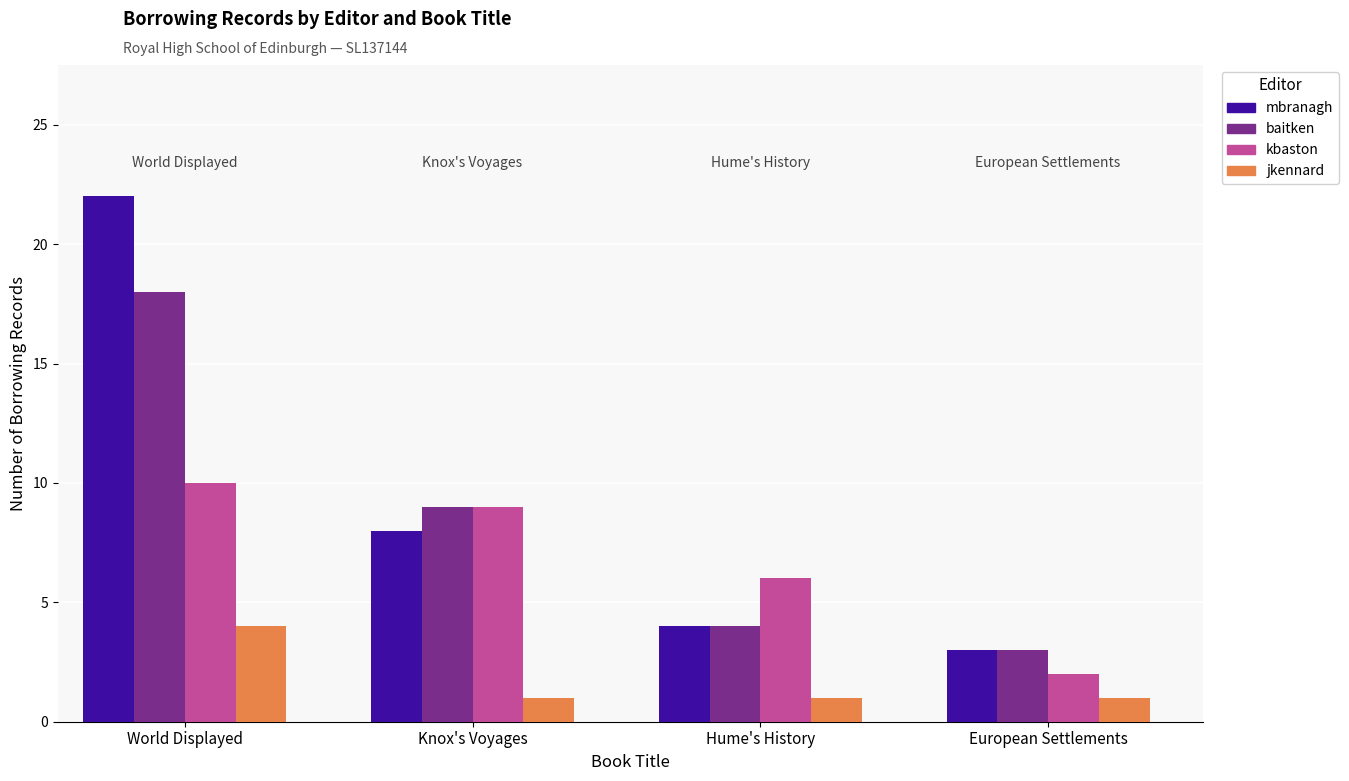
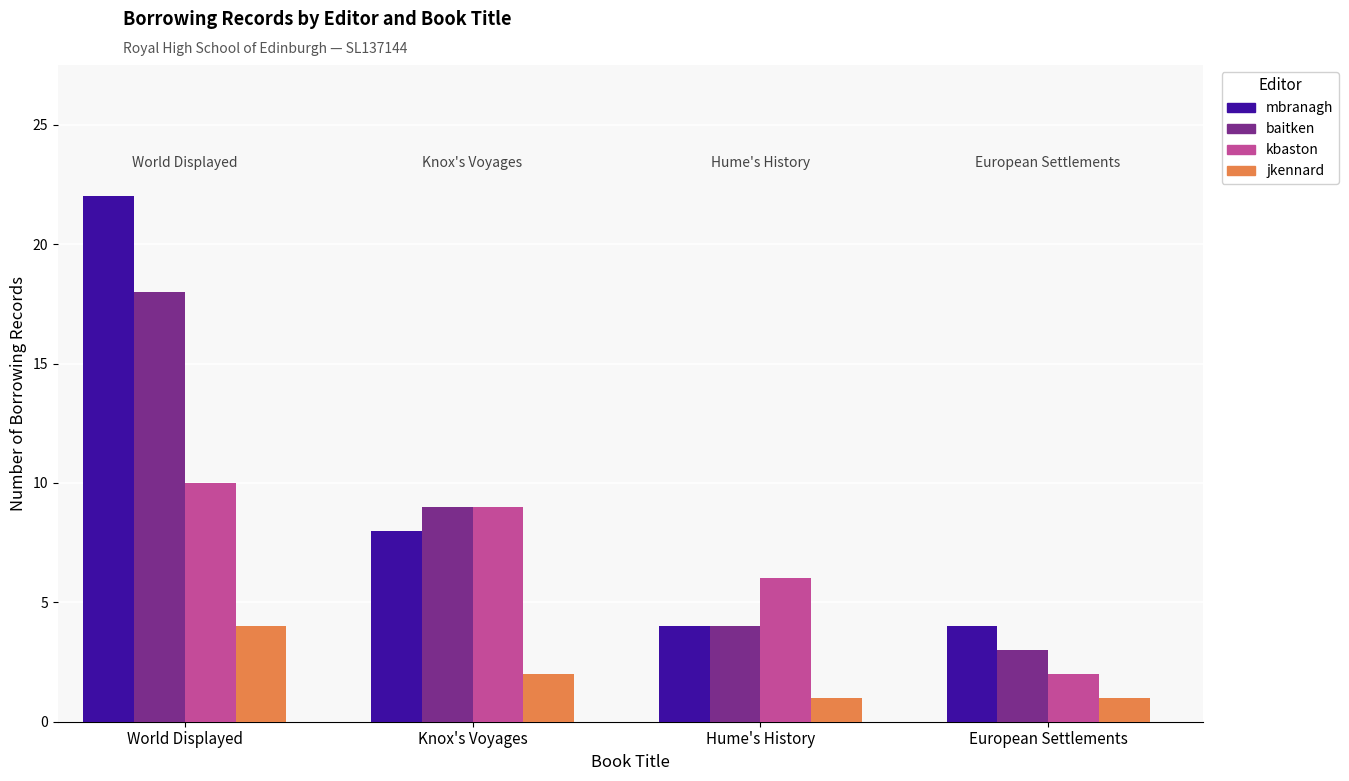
jkennard, Knox's Voyages: 1 -> 2
mbranagh, European Settlements: 3 -> 4
